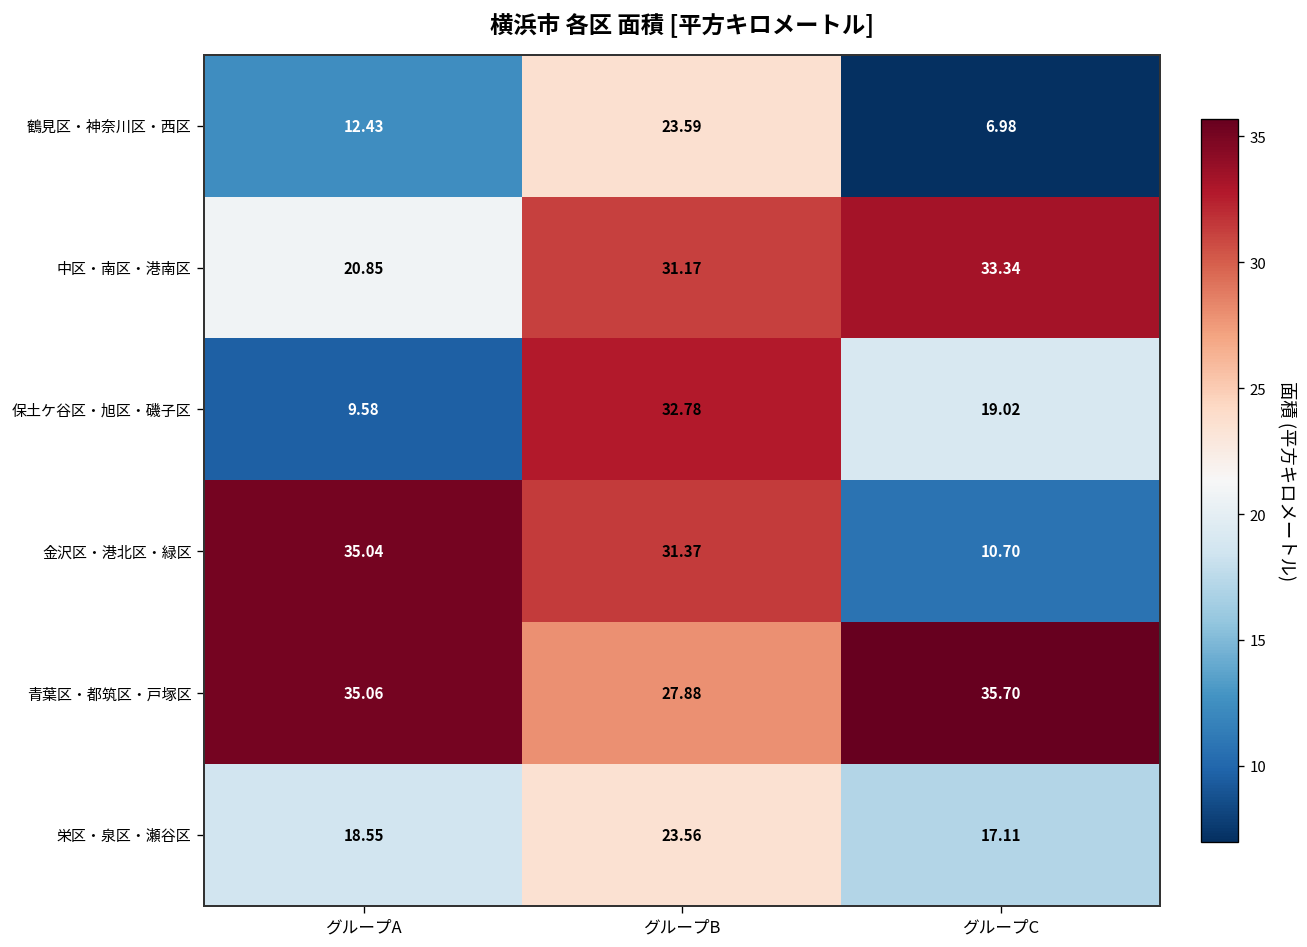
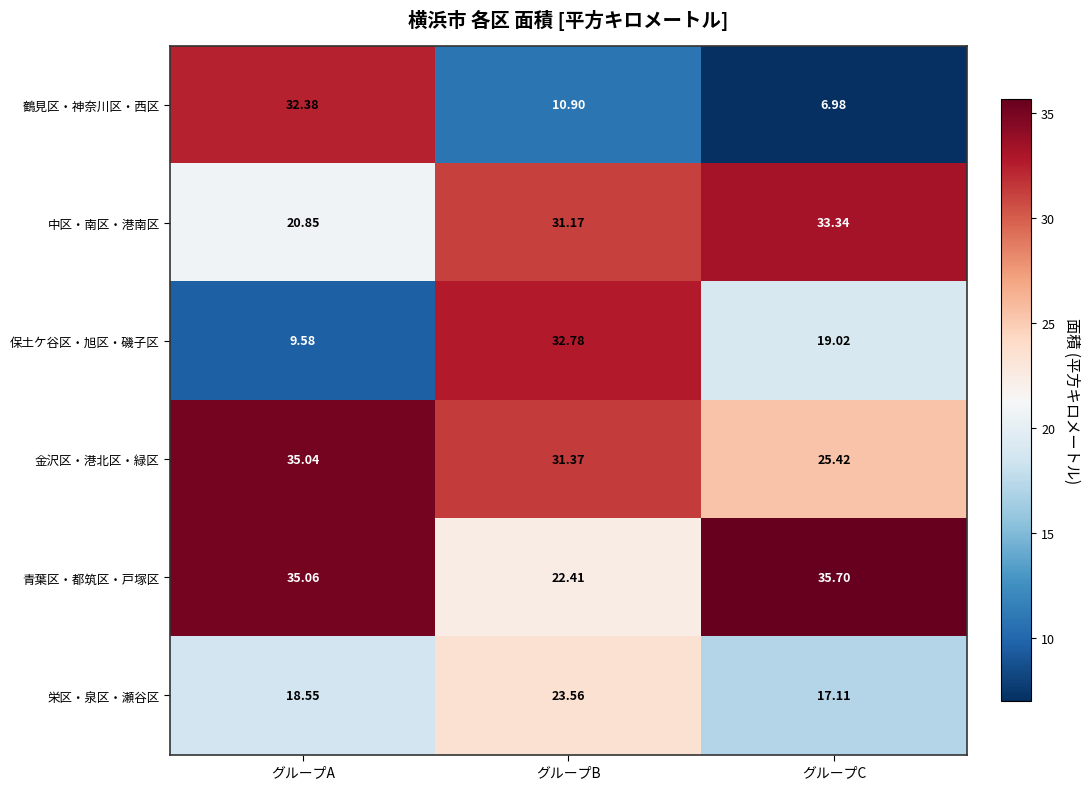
鶴見区・神奈川区・西区, グループA: 12.43 -> 32.38
鶴見区・神奈川区・西区, グループB: 23.59 -> 10.90
金沢区・港北区・緑区, グループC: 10.70 -> 25.42
青葉区・都筑区・戸塚区, グループB: 27.88 -> 22.41
